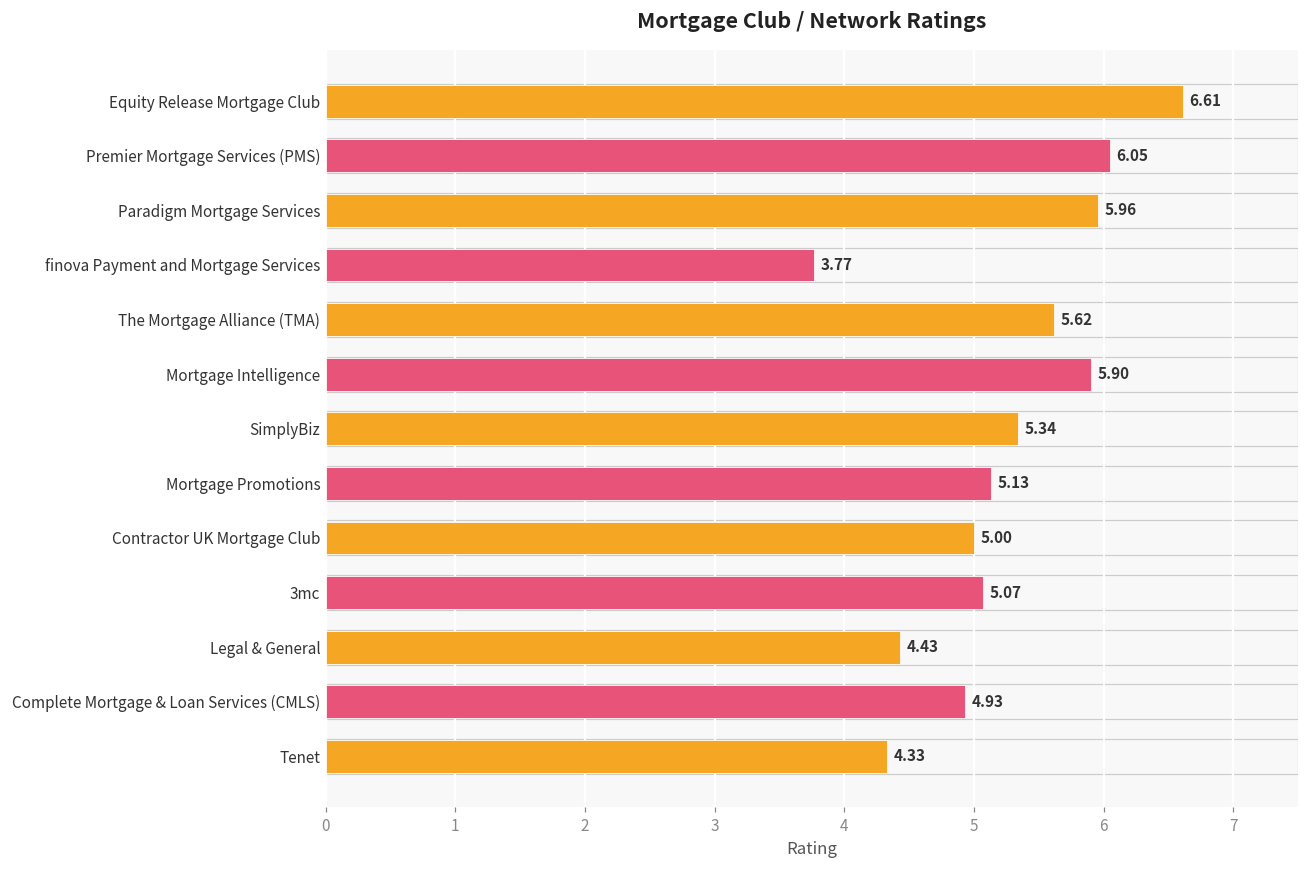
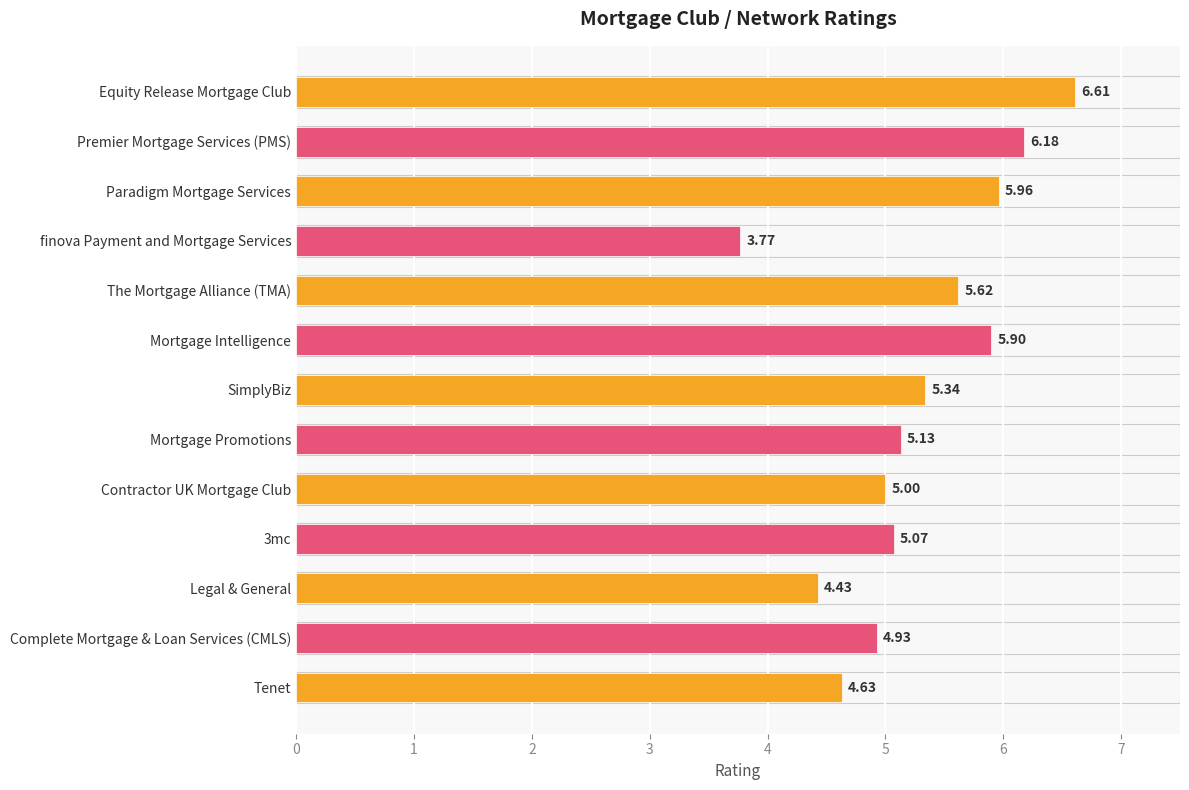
Premier Mortgage Services (PMS): 6.05 -> 6.18
Tenet: 4.33 -> 4.63
